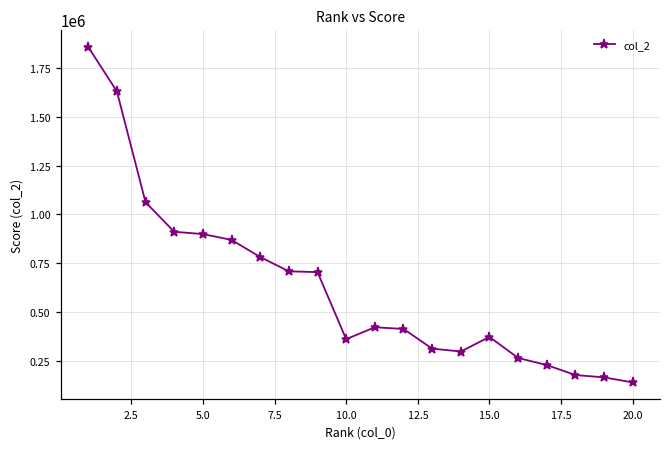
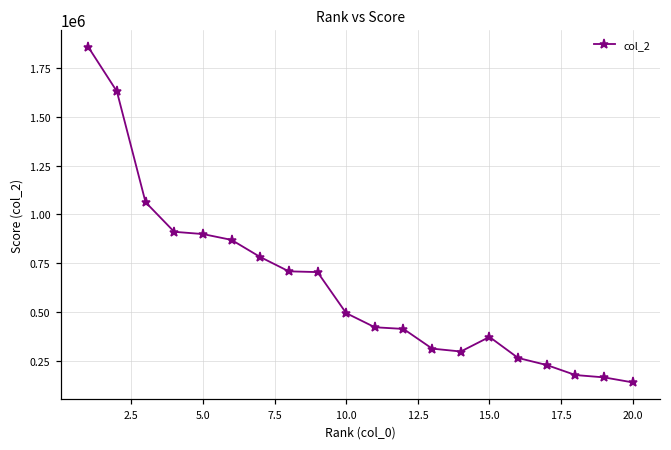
10.0: 360000 -> 490000
